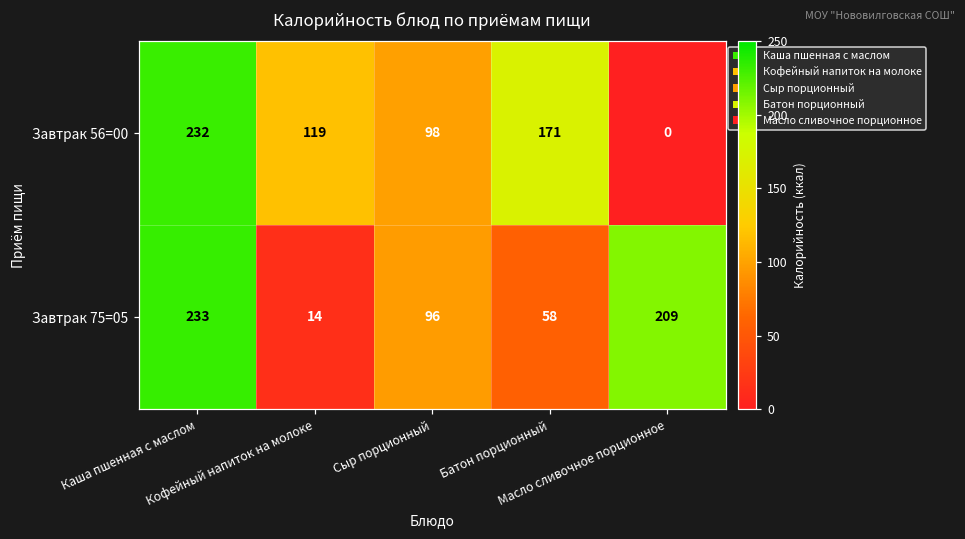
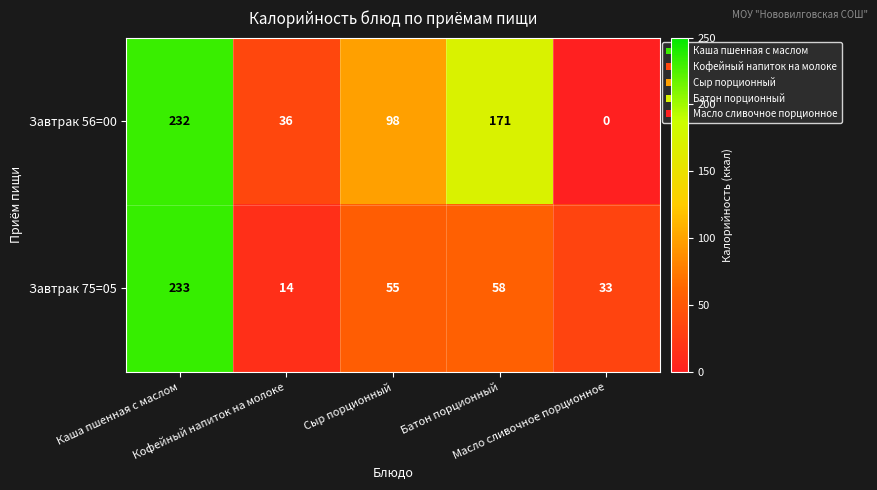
Завтрак 56=00, Кофейный напиток на молоке: 119 -> 36
Завтрак 75=05, Сыр порционный: 96 -> 55
Завтрак 75=05, Масло сливочное порционное: 209 -> 33
